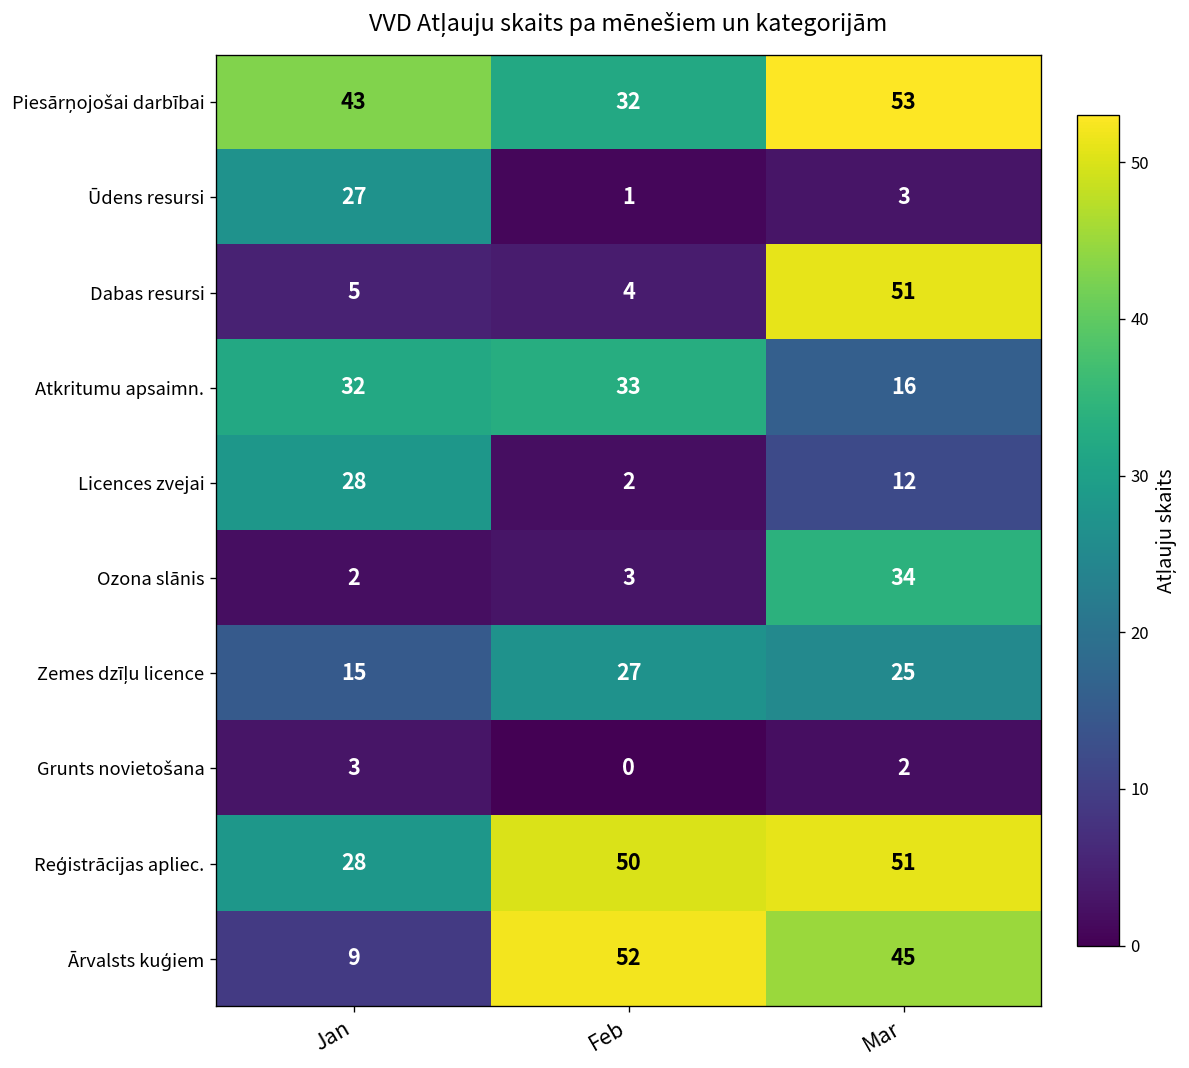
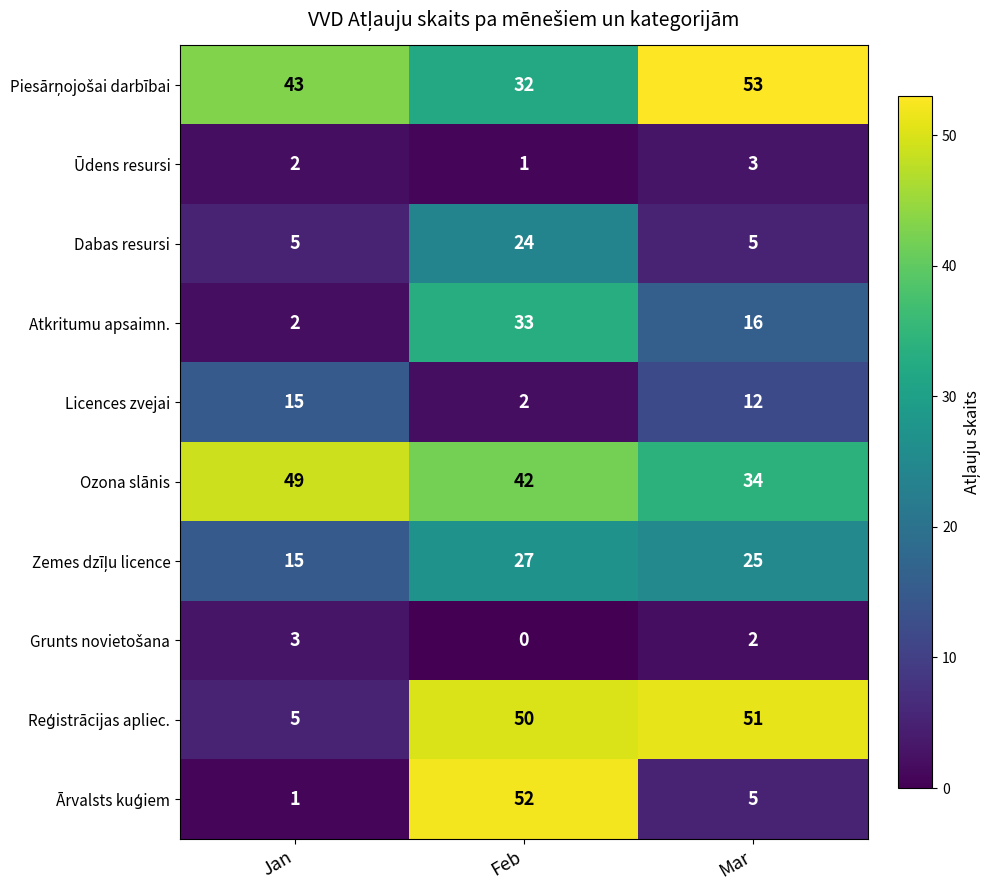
Ūdens resursi, Jan: 27 -> 2
Dabas resursi, Feb: 4 -> 24
Dabas resursi, Mar: 51 -> 5
Atkritumu apsaimn., Jan: 32 -> 2
Licences zvejai, Jan: 28 -> 15
Ozona slānis, Jan: 2 -> 49
Ozona slānis, Feb: 3 -> 42
Reģistrācijas apliec., Jan: 28 -> 5
Ārvalsts kuģiem, Jan: 9 -> 1
Ārvalsts kuģiem, Mar: 45 -> 5
